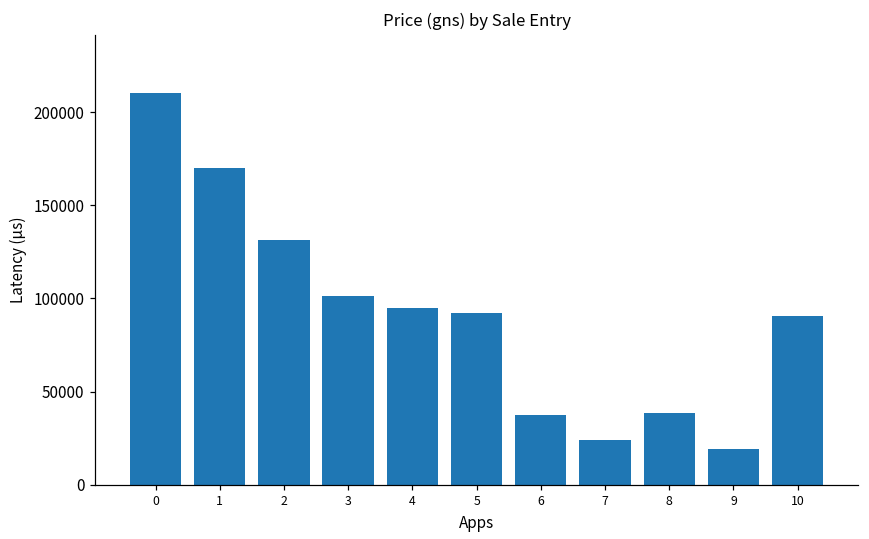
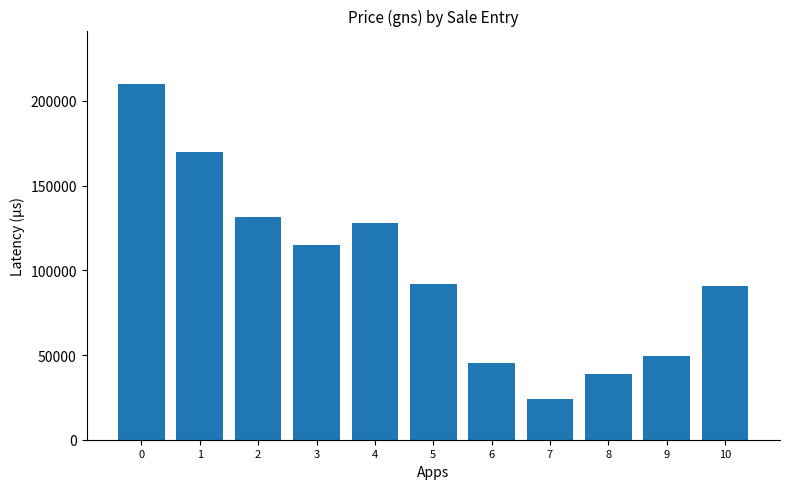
3: 101000 -> 115000
4: 95000 -> 128000
6: 37000 -> 45000
9: 19000 -> 50000
